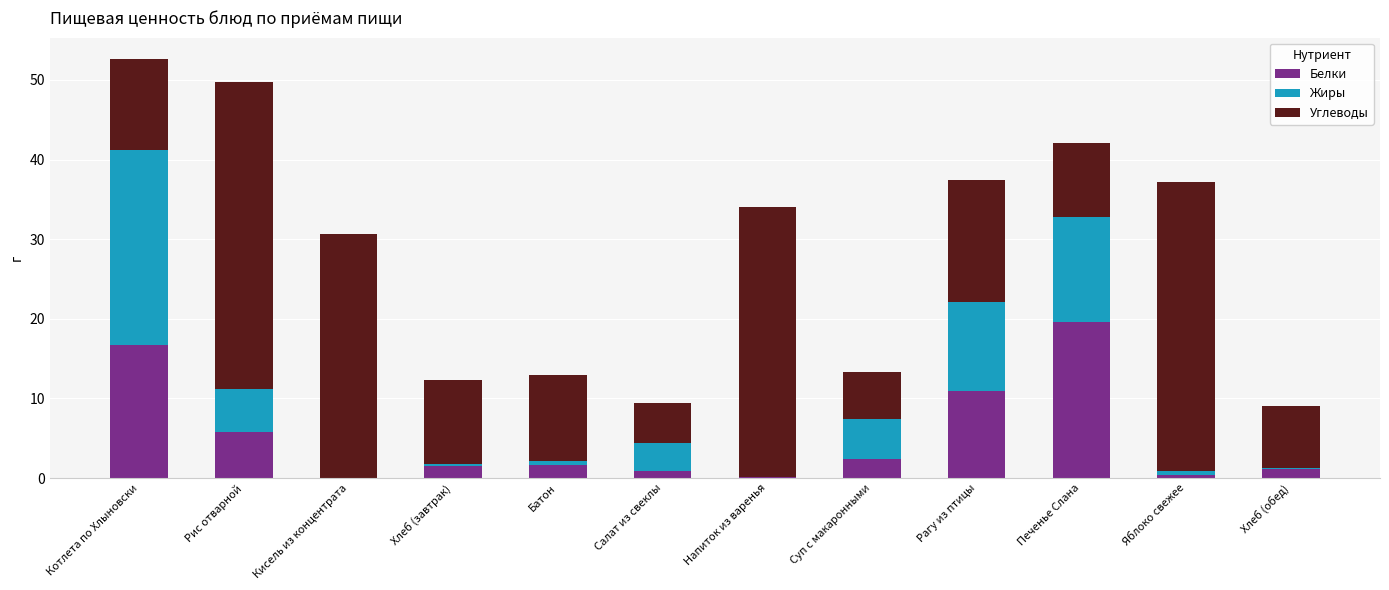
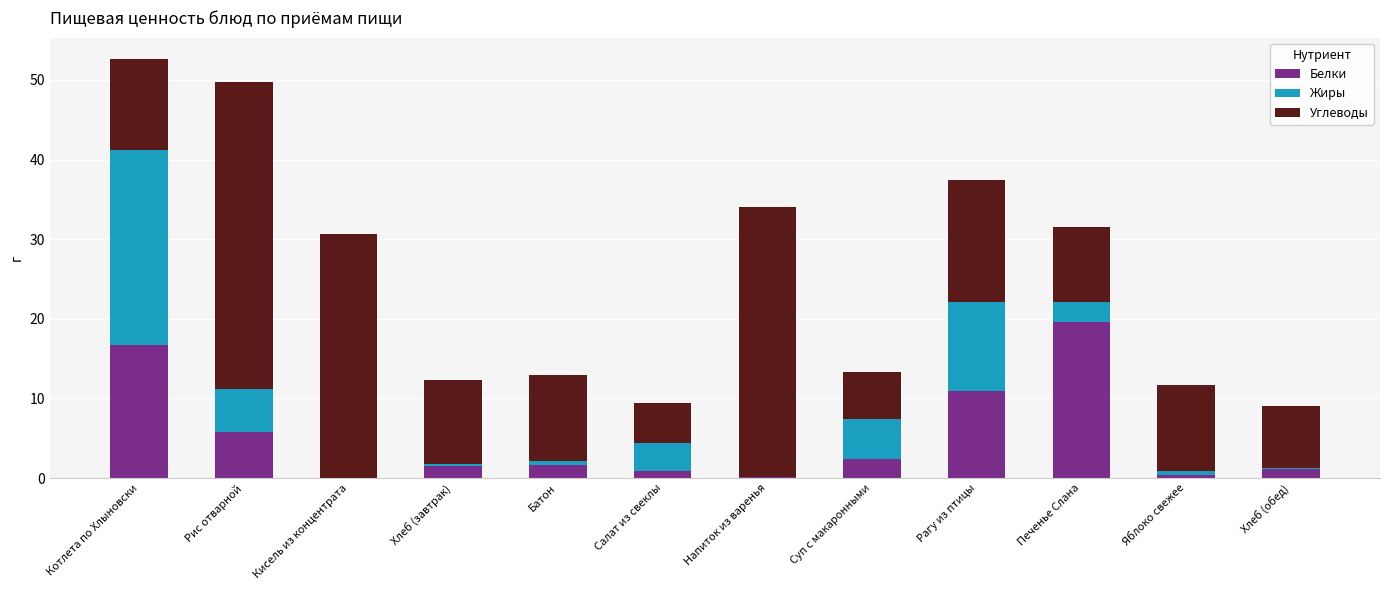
Жиры, Печенье Слана: 13 -> 3
Углеводы, Яблоко свежее: 36 -> 11
